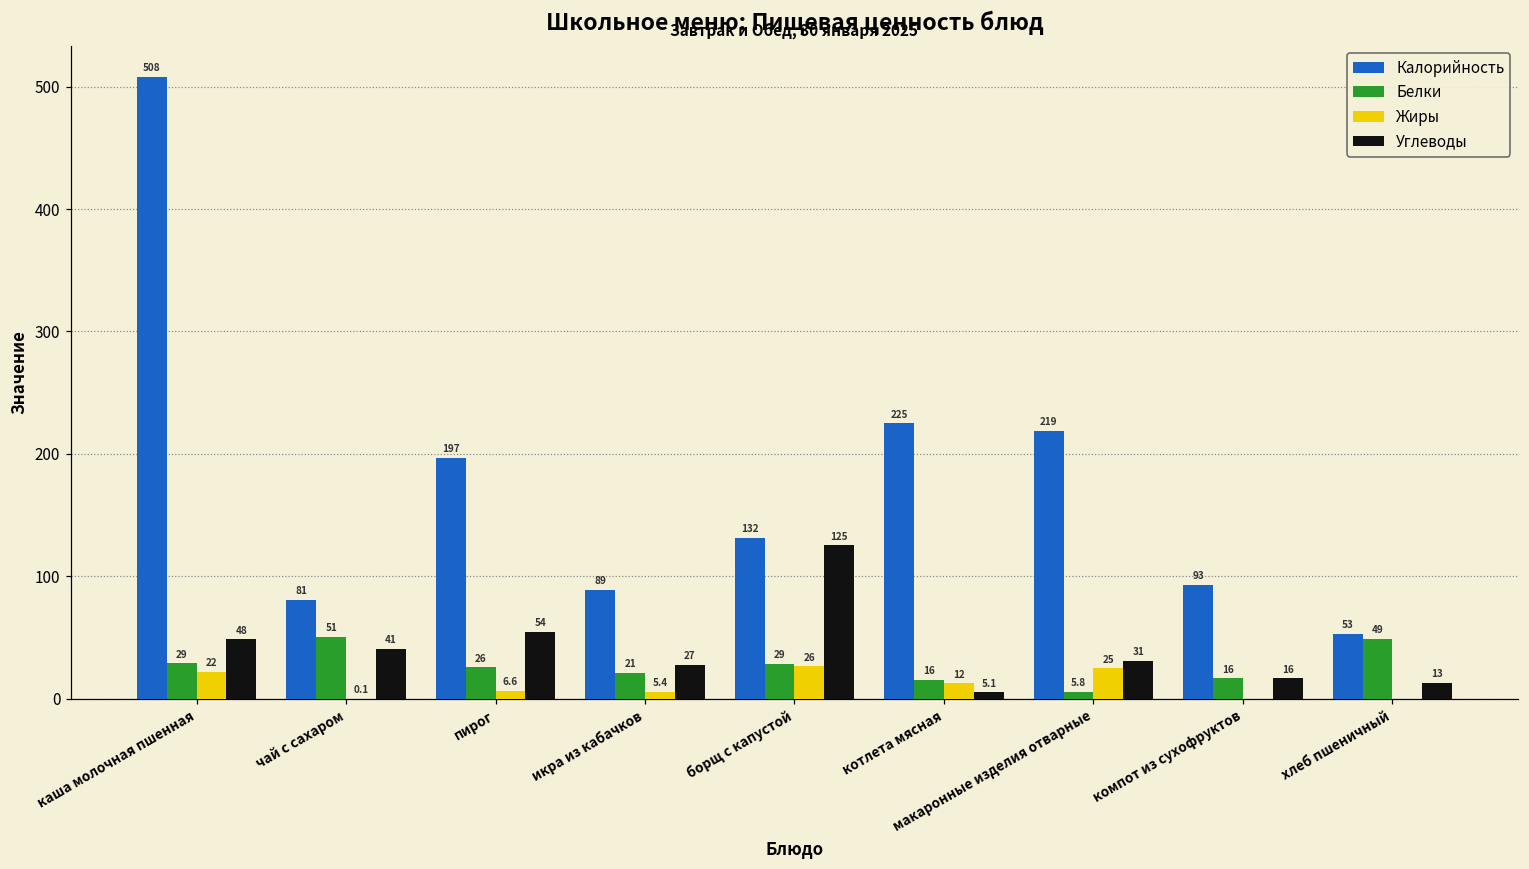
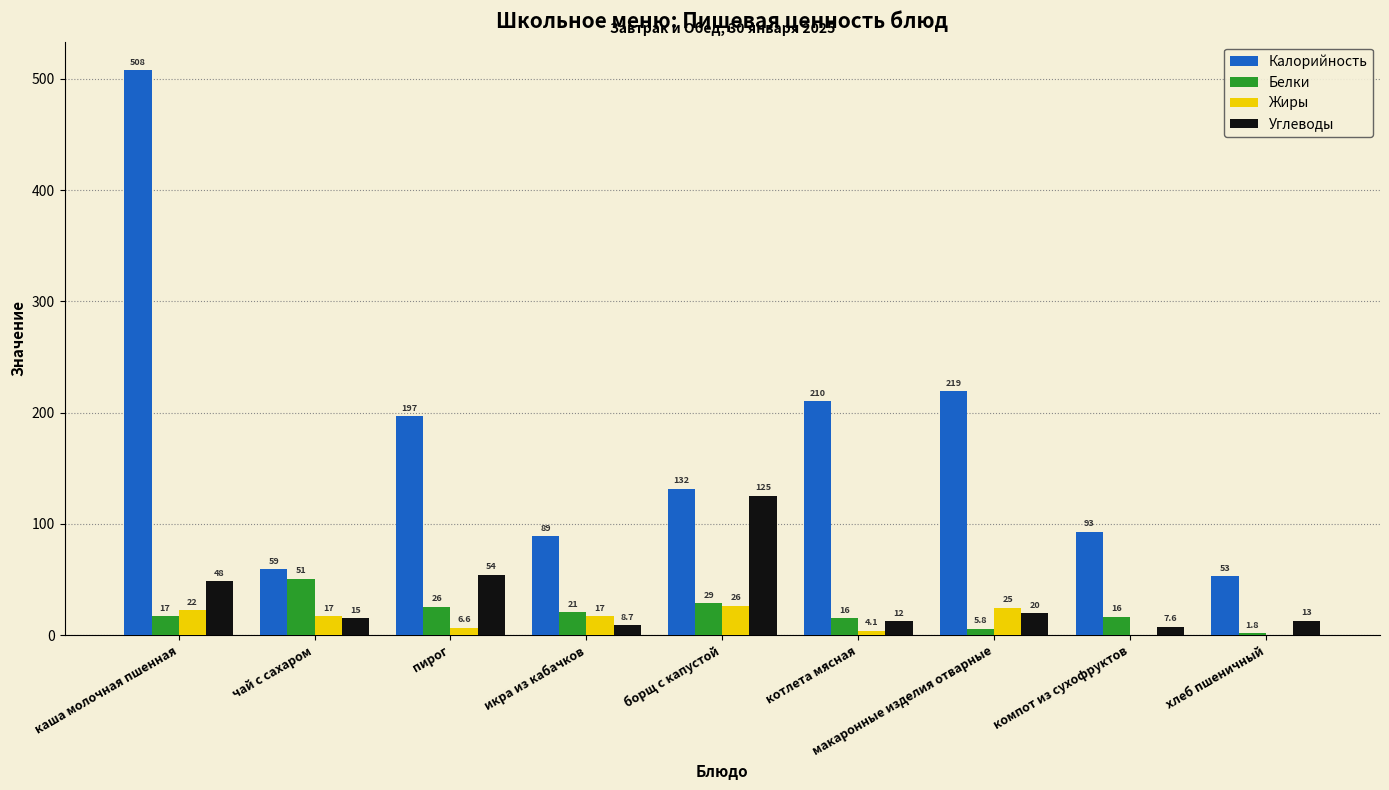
Белки, каша молочная пшенная: 29 -> 17
Калорийность, чай с сахаром: 81 -> 59
Жиры, чай с сахаром: 0.1 -> 17
Углеводы, чай с сахаром: 41 -> 15
Жиры, икра из кабачков: 5.4 -> 17
Углеводы, икра из кабачков: 27 -> 8.7
Калорийность, котлета мясная: 225 -> 210
Жиры, котлета мясная: 12 -> 4.1
Углеводы, котлета мясная: 5.1 -> 12
Углеводы, макаронные изделия отварные: 31 -> 20
Углеводы, компот из сухофруктов: 16 -> 7.6
Белки, хлеб пшеничный: 49 -> 1.8
